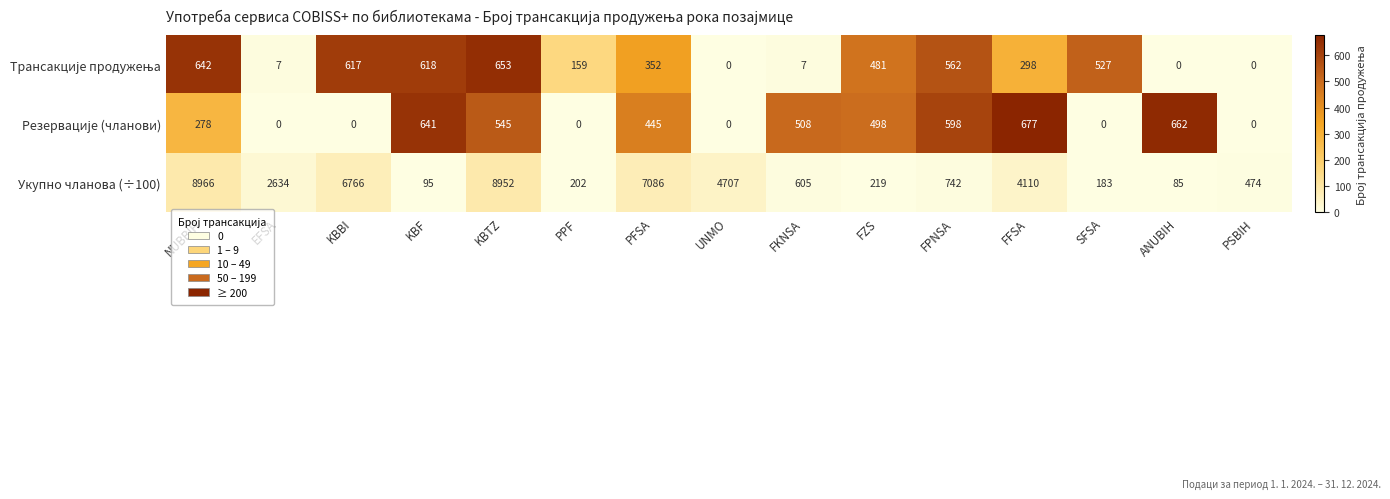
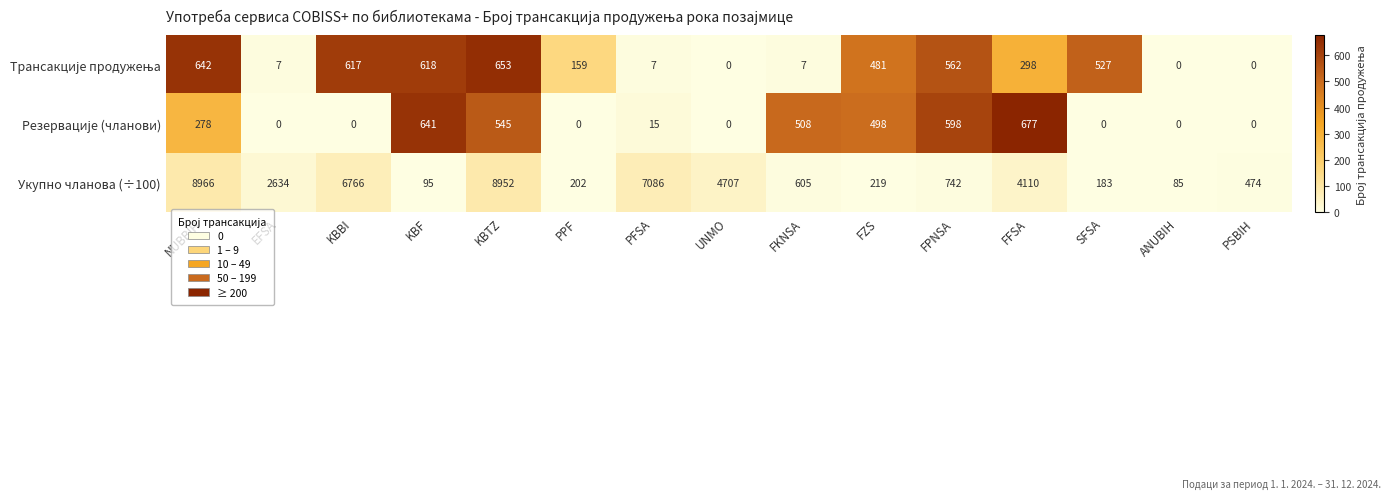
Трансакције продужења, PFSA: 352 -> 7
Резервације (чланови), PFSA: 445 -> 15
Резервације (чланови), ANUBIH: 662 -> 0
